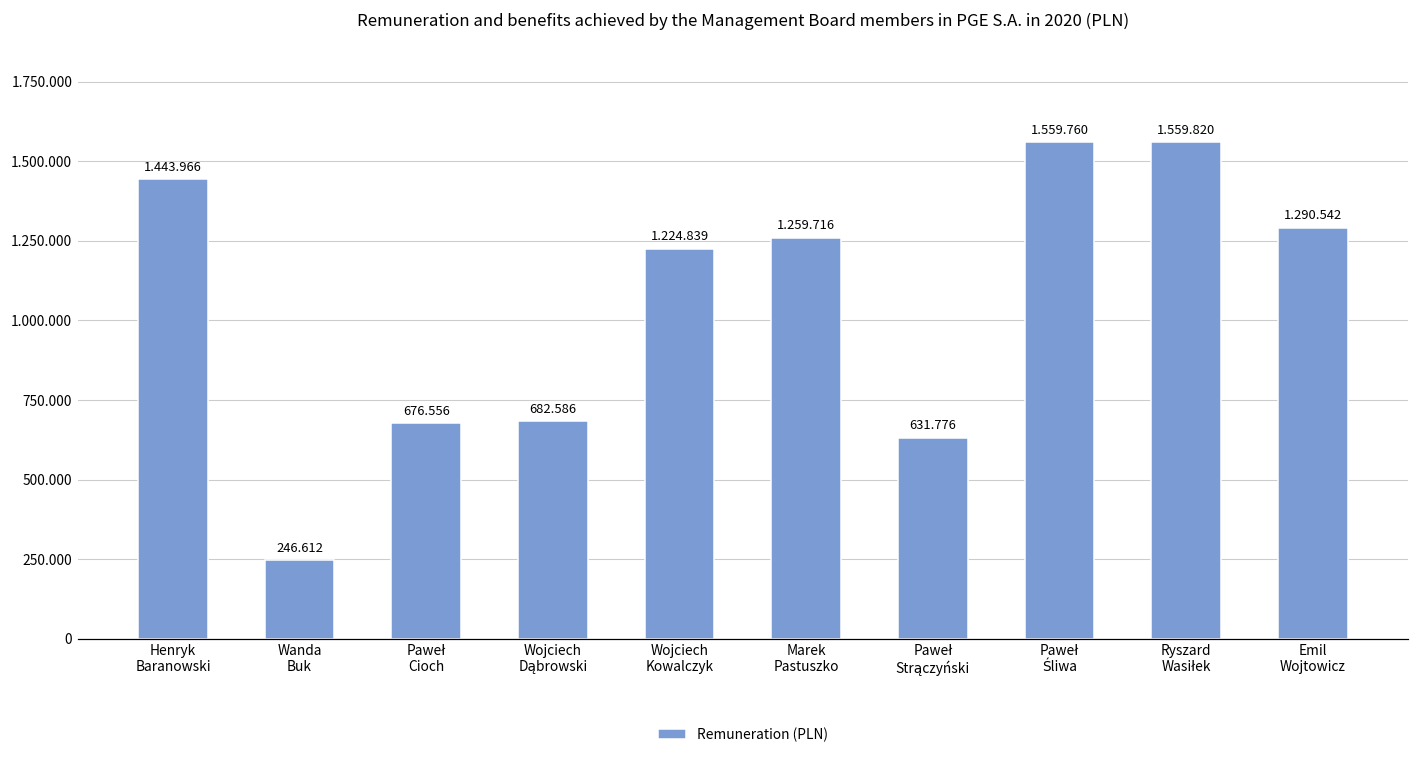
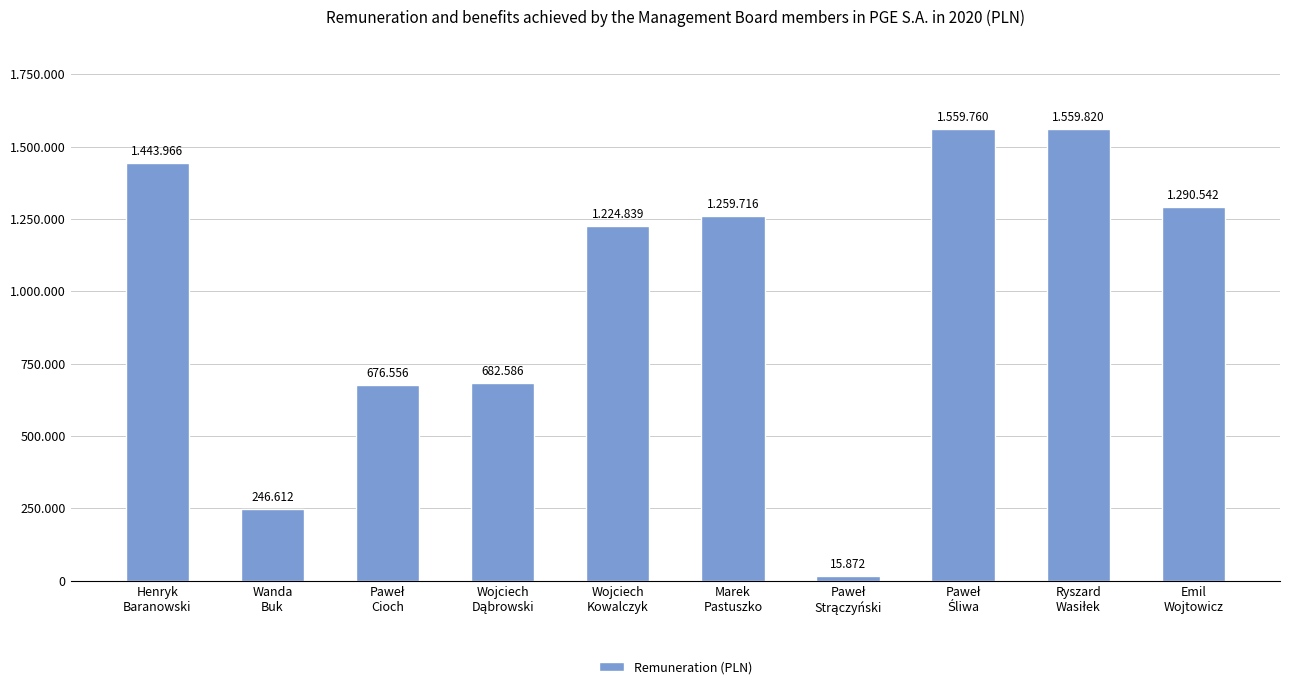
Paweł Strączyński: 631.776 -> 15.872
